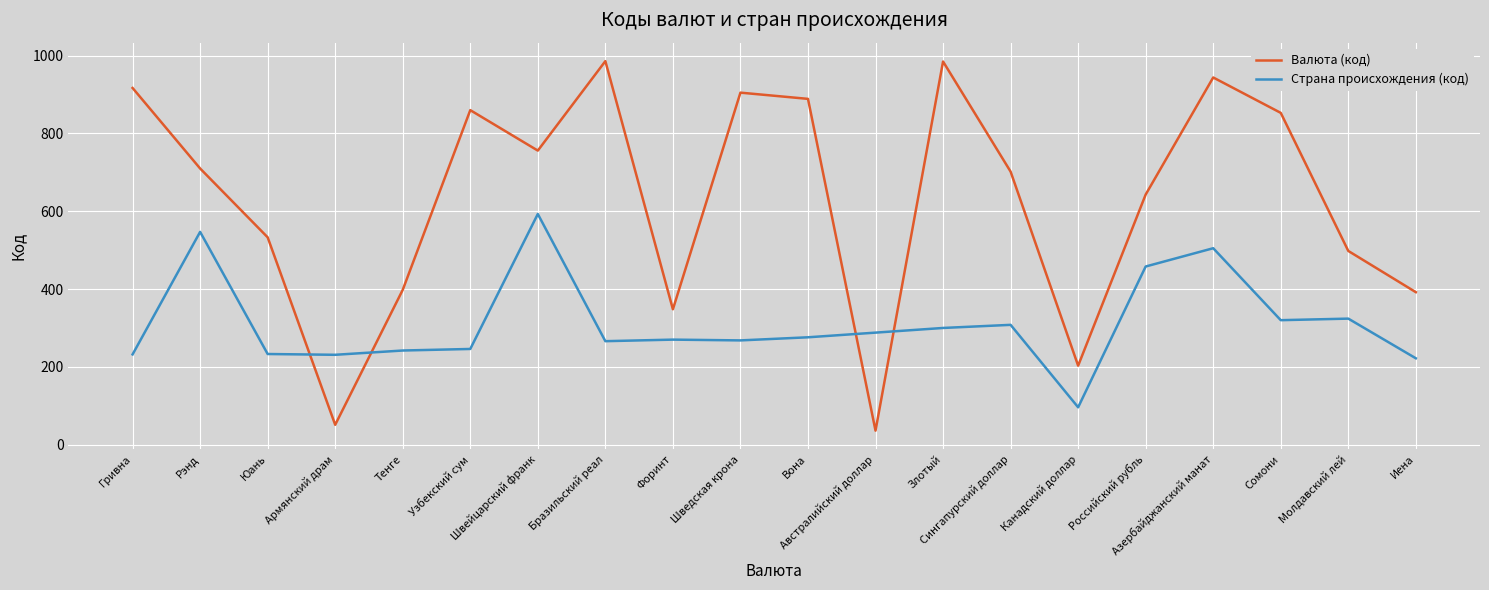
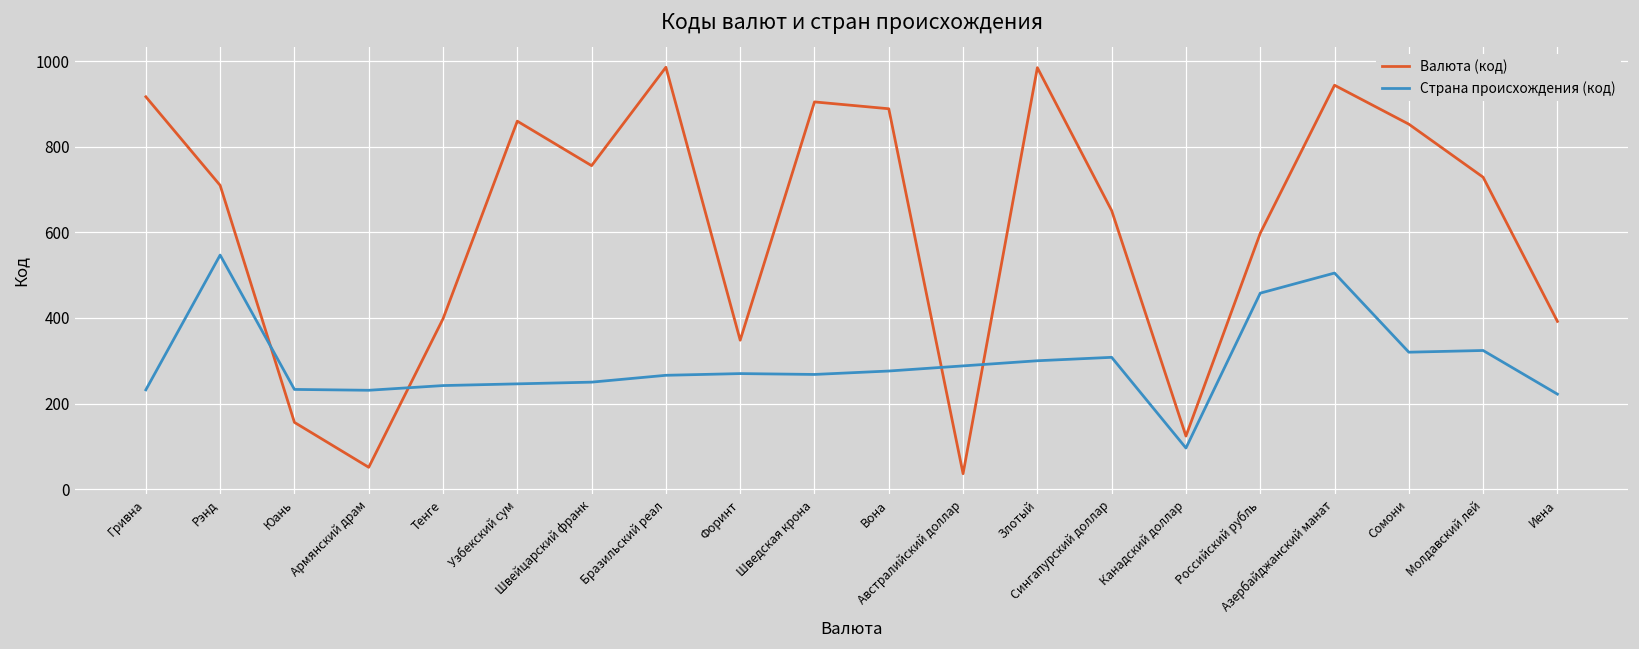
Валюта (код), Юань: 530 -> 160
Страна происхождения (код), Швейцарский франк: 590 -> 250
Валюта (код), Сингапурский доллар: 700 -> 650
Валюта (код), Канадский доллар: 200 -> 120
Валюта (код), Российский рубль: 640 -> 600
Валюта (код), Молдавский лей: 500 -> 730
